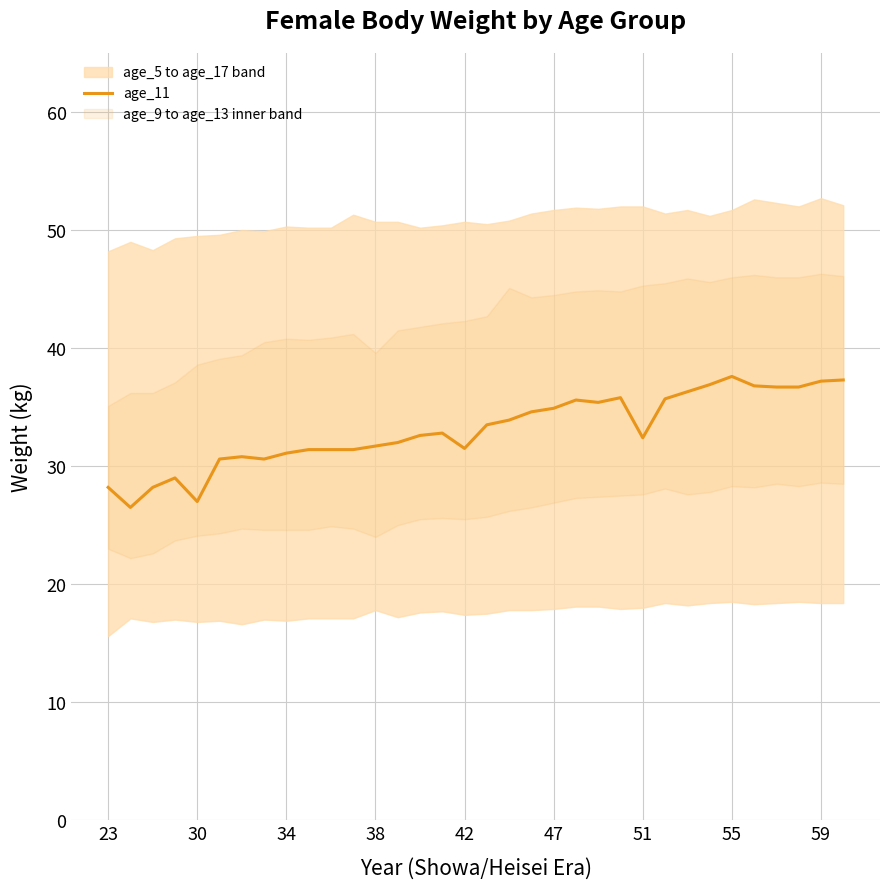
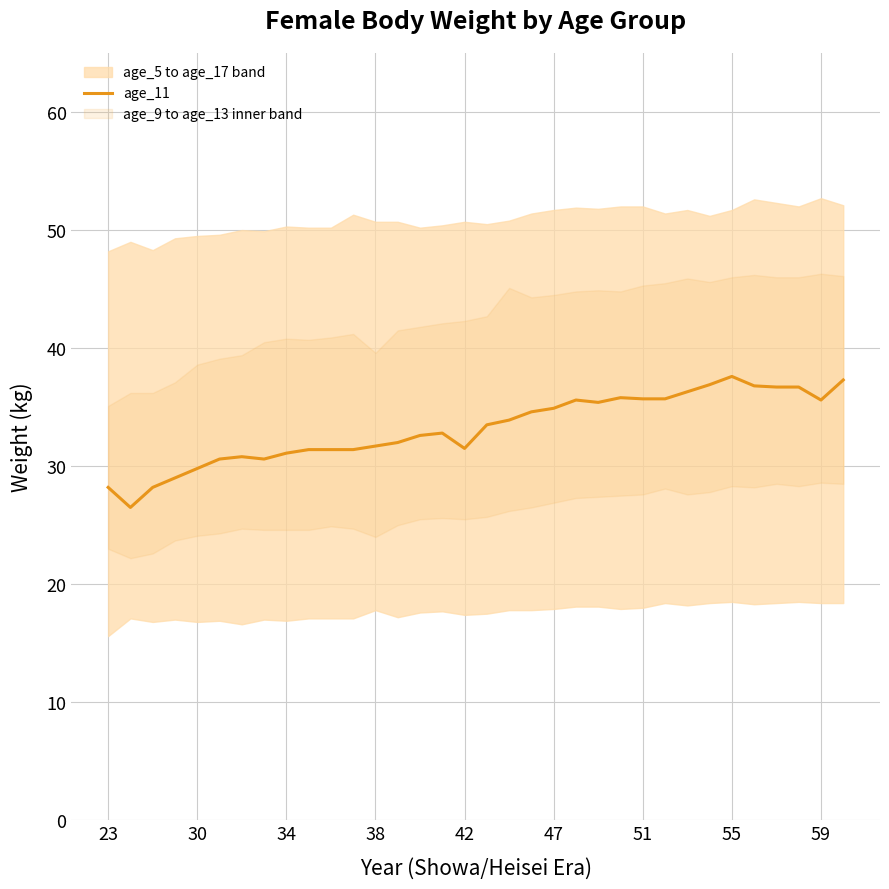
age_11, 30: 27.0 -> 29.8
age_11, 51: 32.4 -> 35.7
age_11, 59: 37.2 -> 35.6
